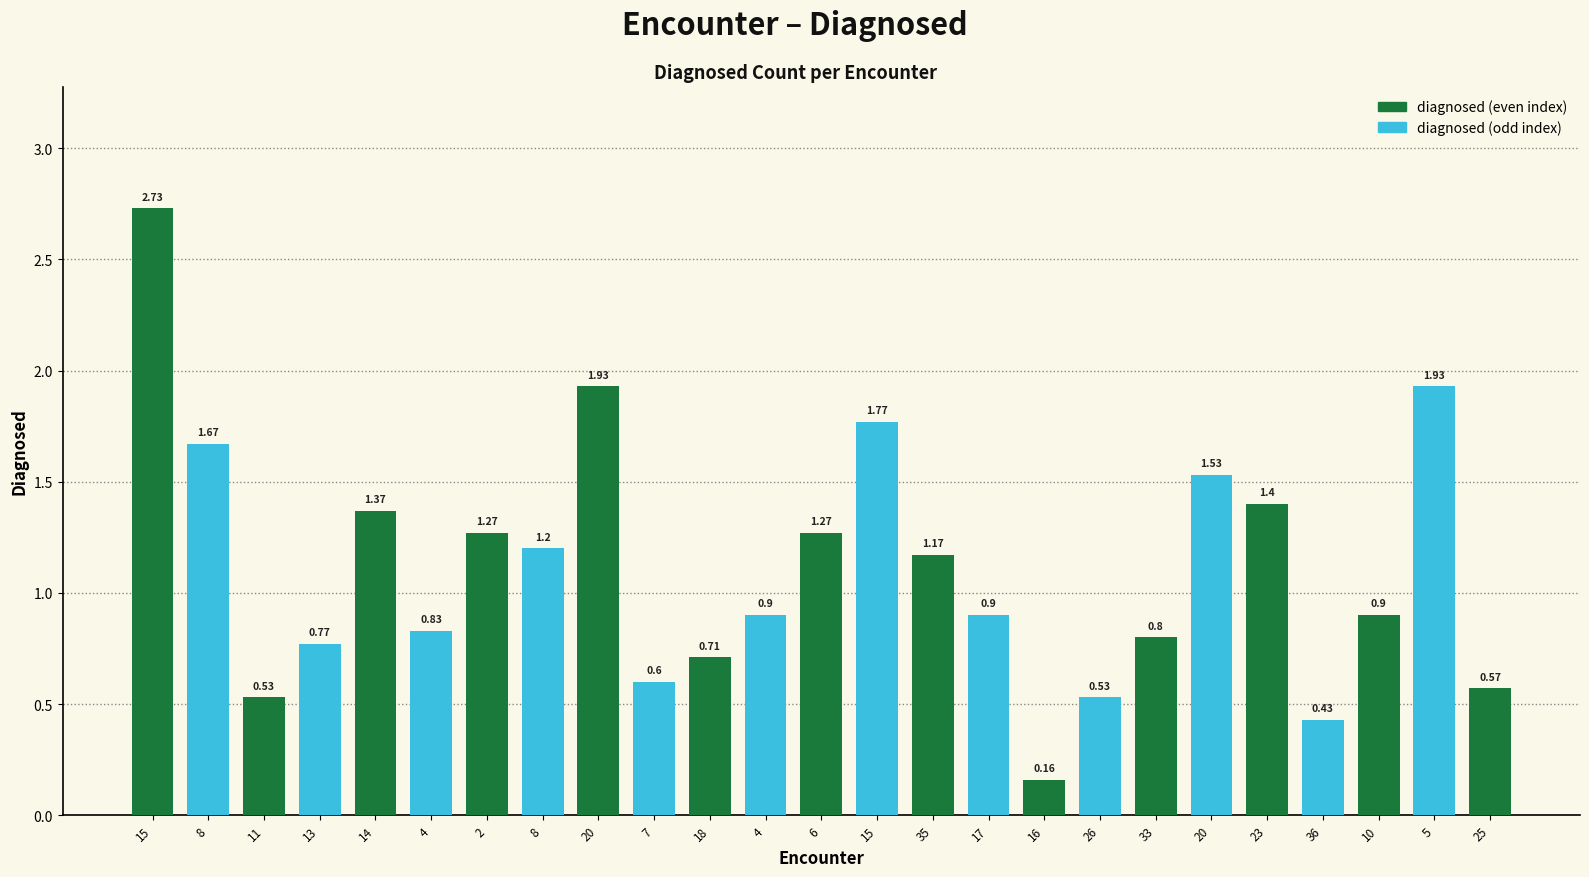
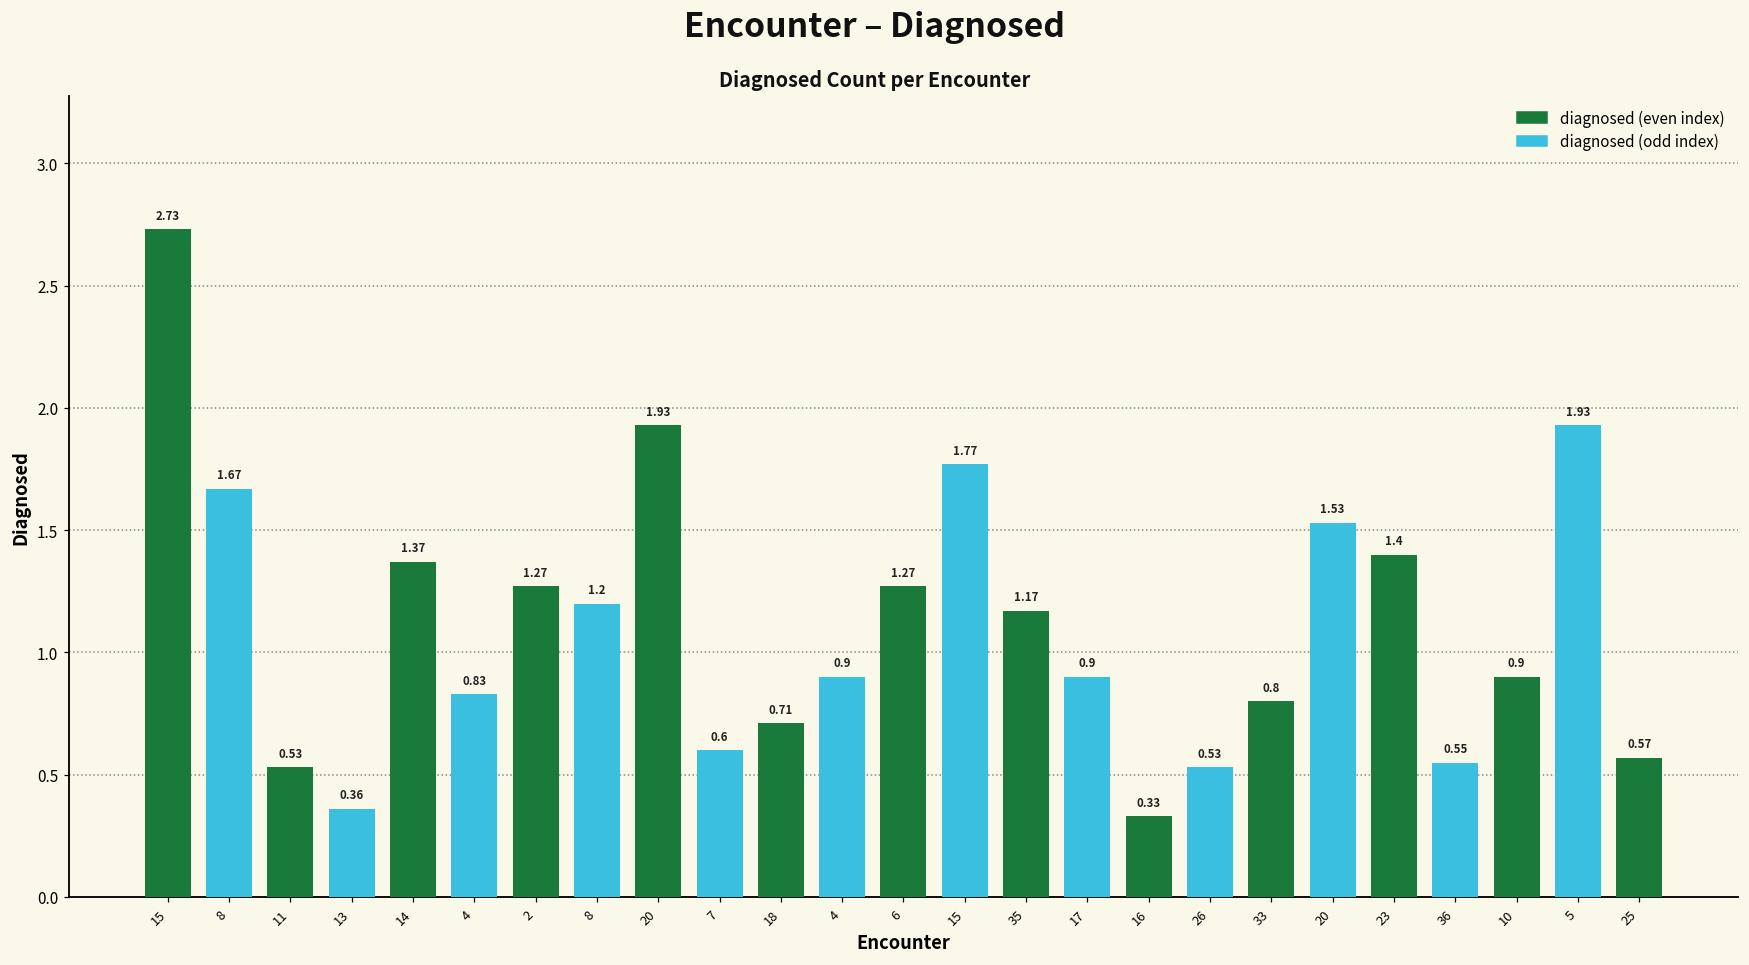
13: 0.77 -> 0.36
16: 0.16 -> 0.33
36: 0.43 -> 0.55
